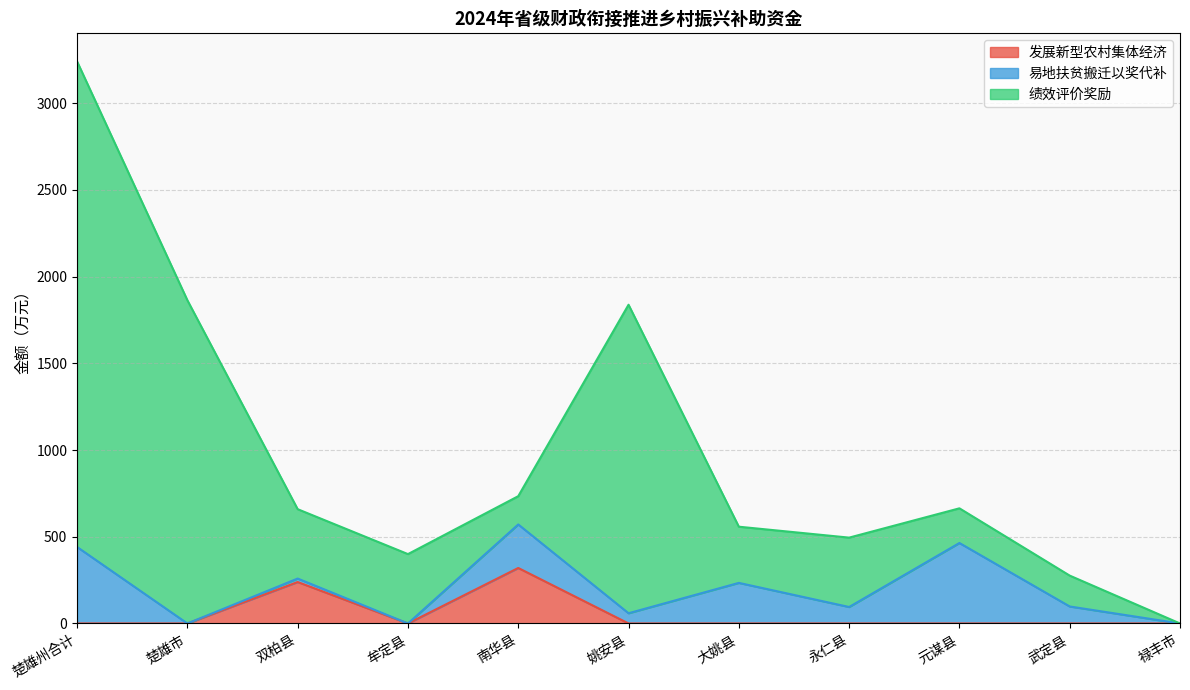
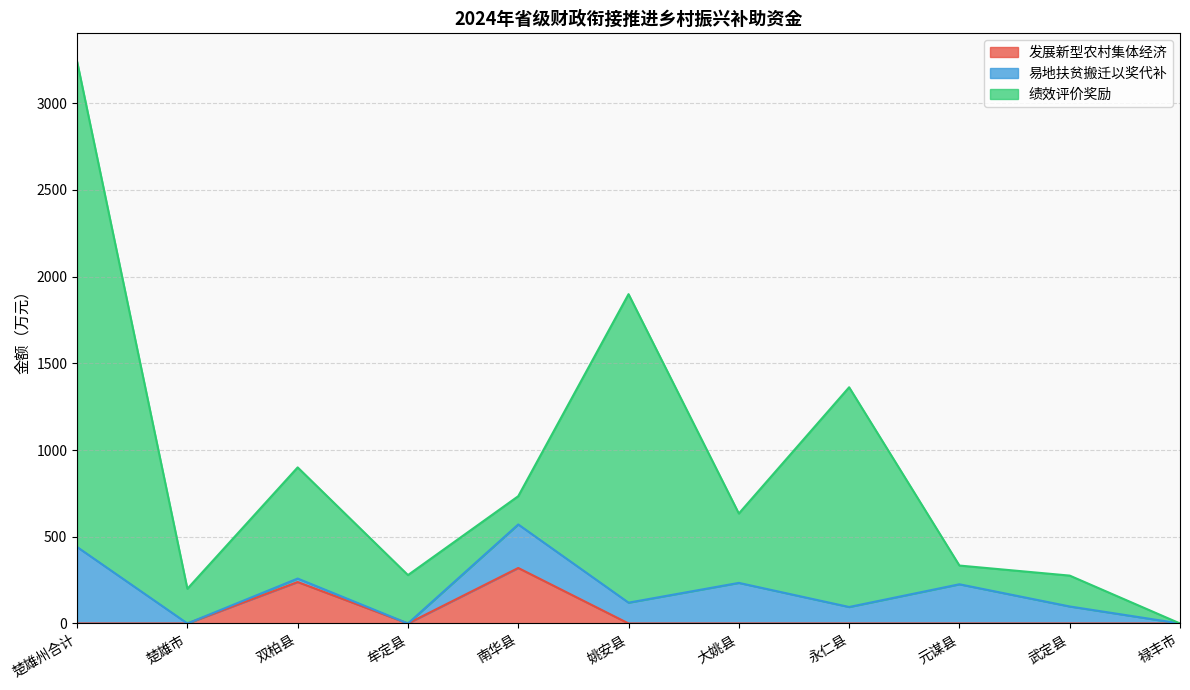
绩效评价奖励, 楚雄市: 1860 -> 200
绩效评价奖励, 双柏县: 400 -> 640
绩效评价奖励, 牟定县: 400 -> 280
易地扶贫搬迁以奖代补, 姚安县: 60 -> 120
绩效评价奖励, 大姚县: 320 -> 400
绩效评价奖励, 永仁县: 400 -> 1270
易地扶贫搬迁以奖代补, 元谋县: 460 -> 230
绩效评价奖励, 元谋县: 200 -> 110
